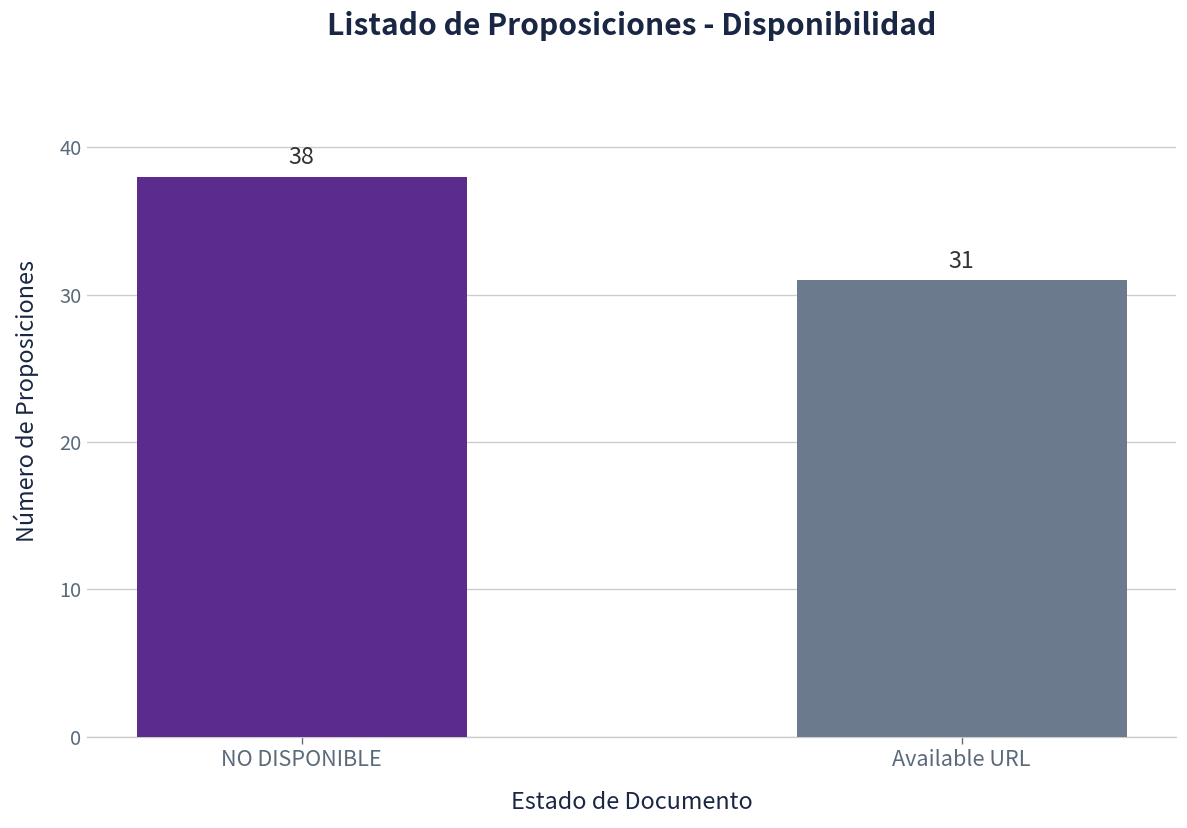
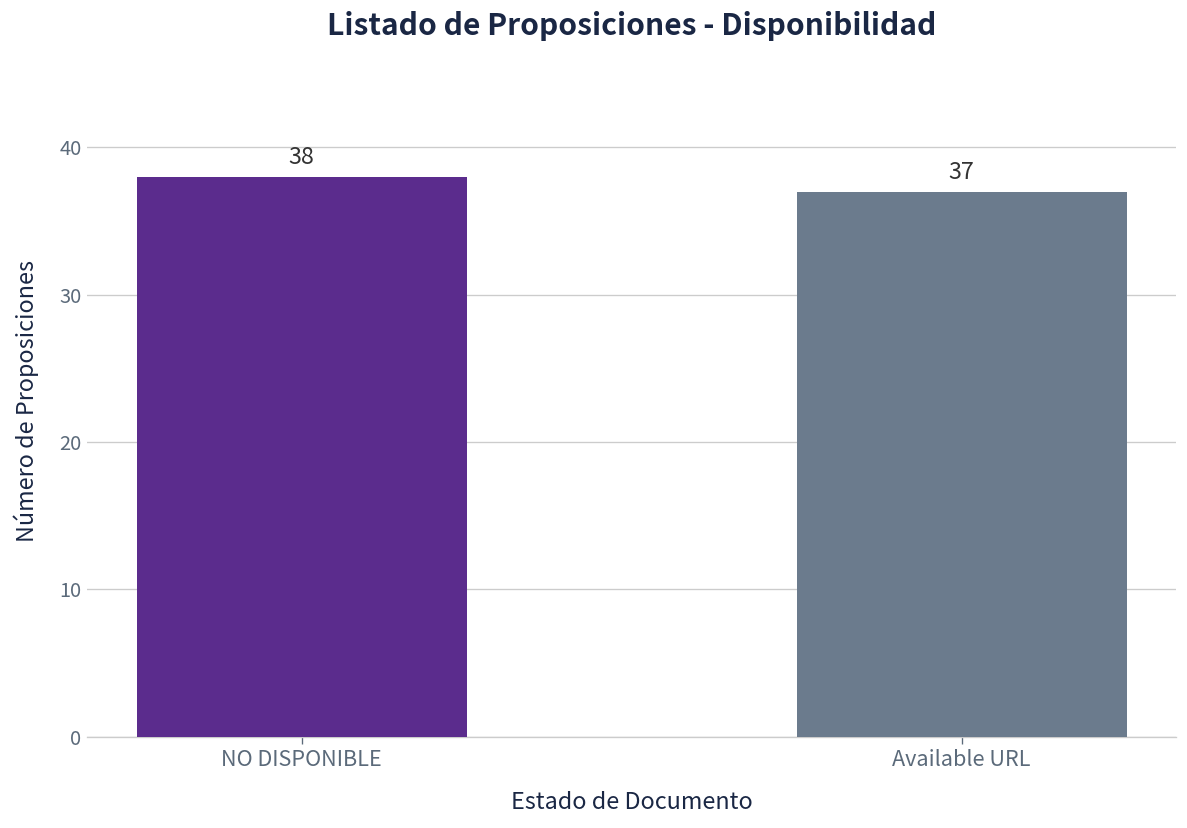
Available URL: 31 -> 37
